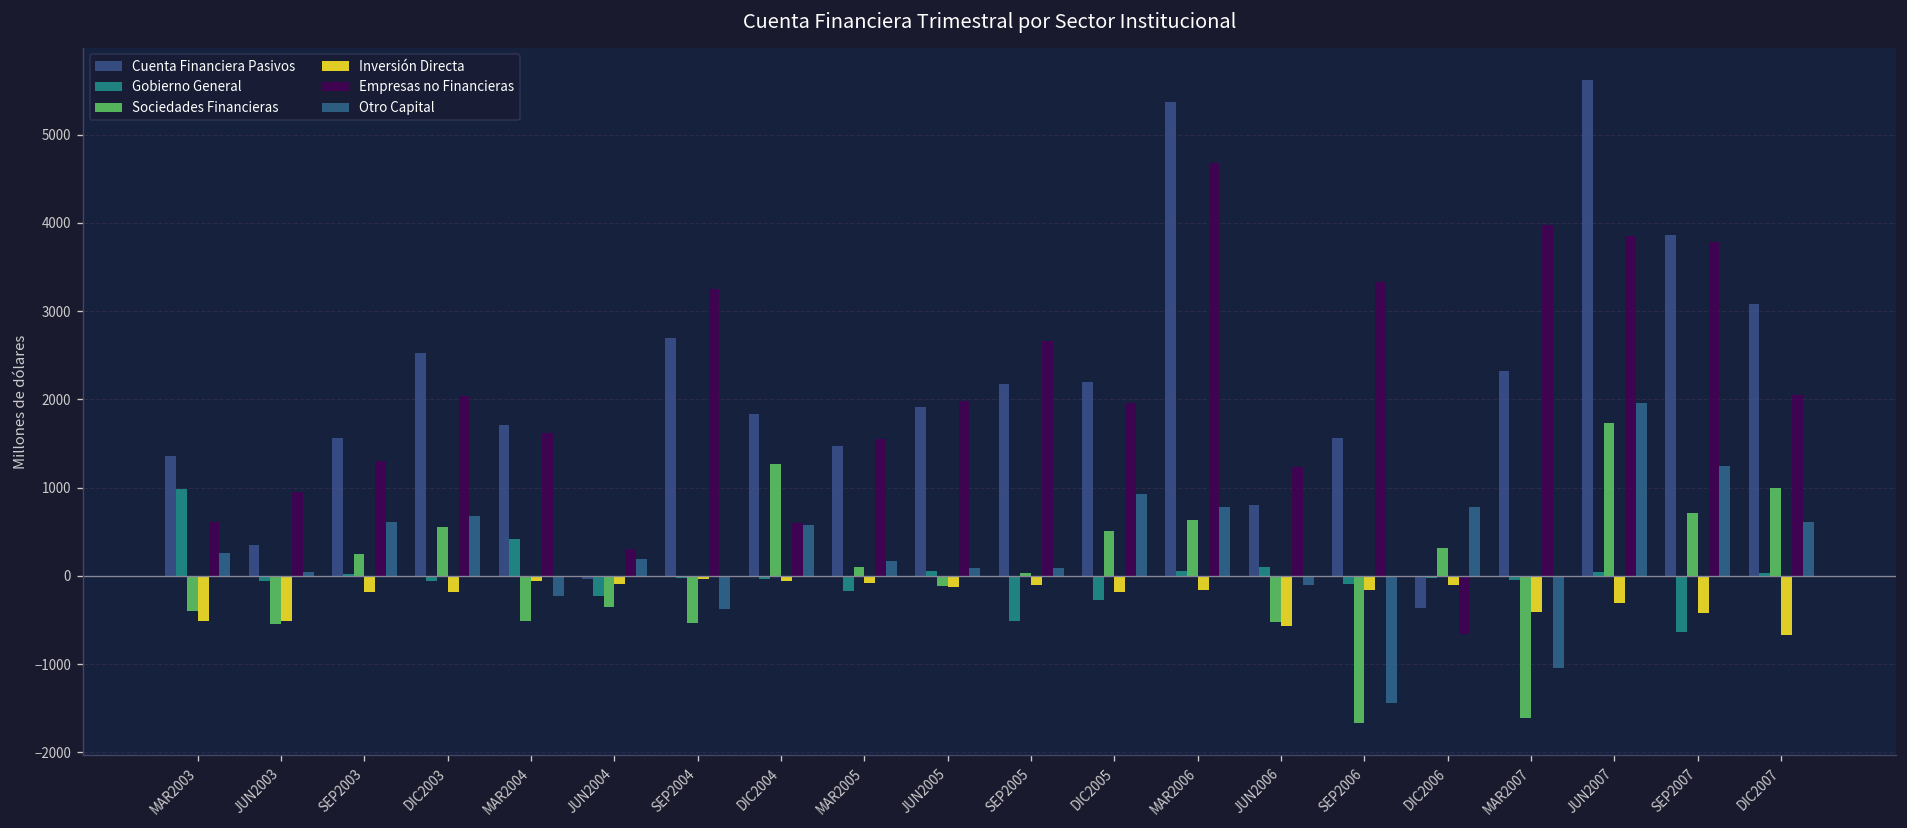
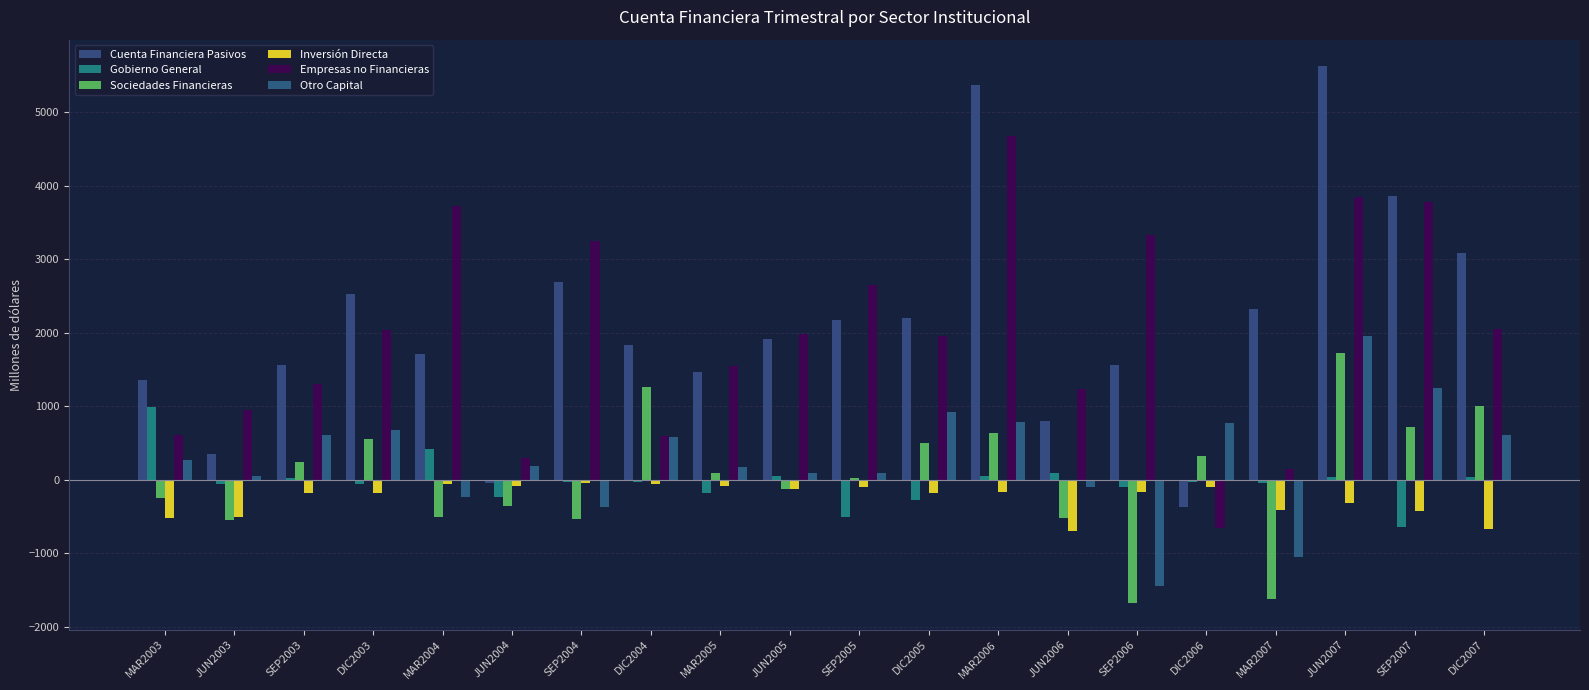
Sociedades Financieras, MAR2003: -400 -> -200
Empresas no Financieras, MAR2004: 1600 -> 3700
Inversión Directa, JUN2006: -600 -> -700
Empresas no Financieras, MAR2007: 4000 -> 200
